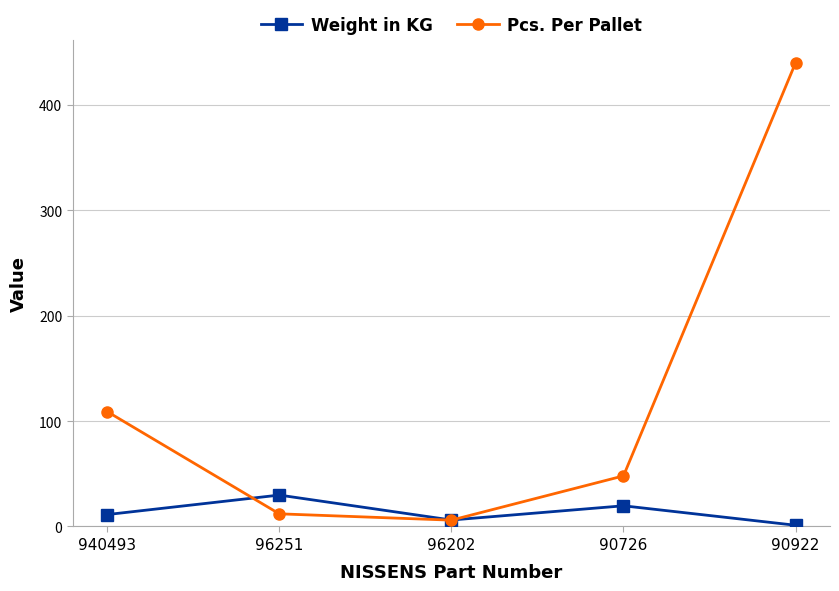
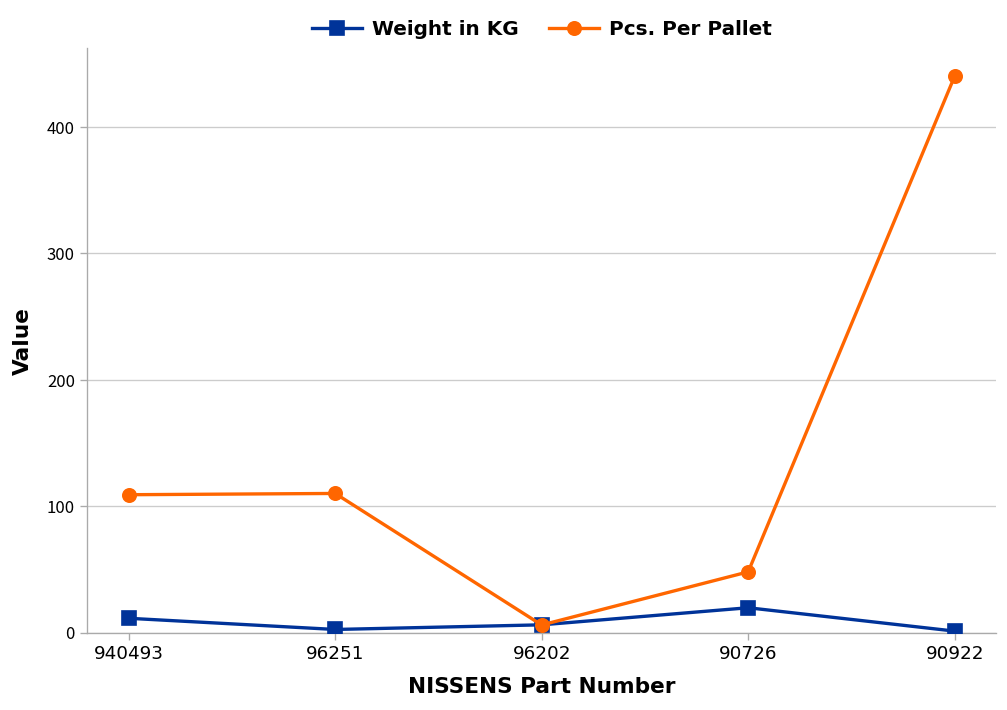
Weight in KG, 96251: 30 -> 2
Pcs. Per Pallet, 96251: 12 -> 110
